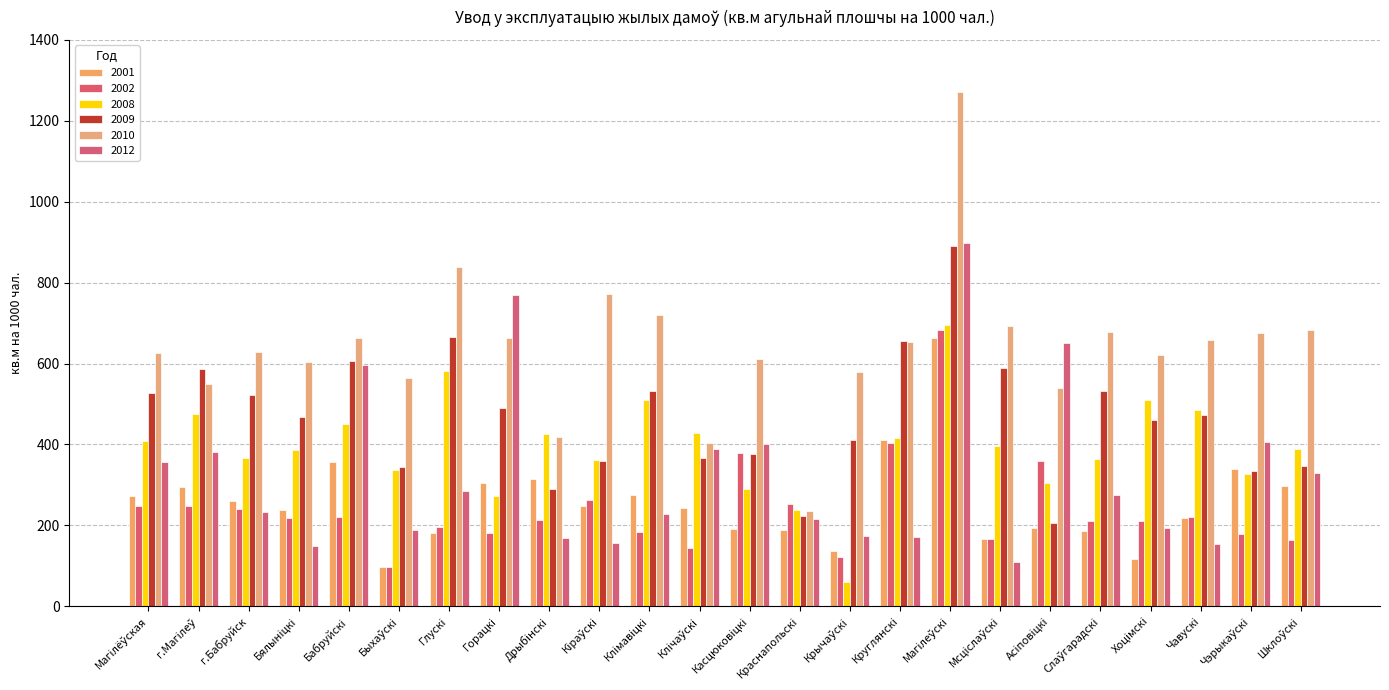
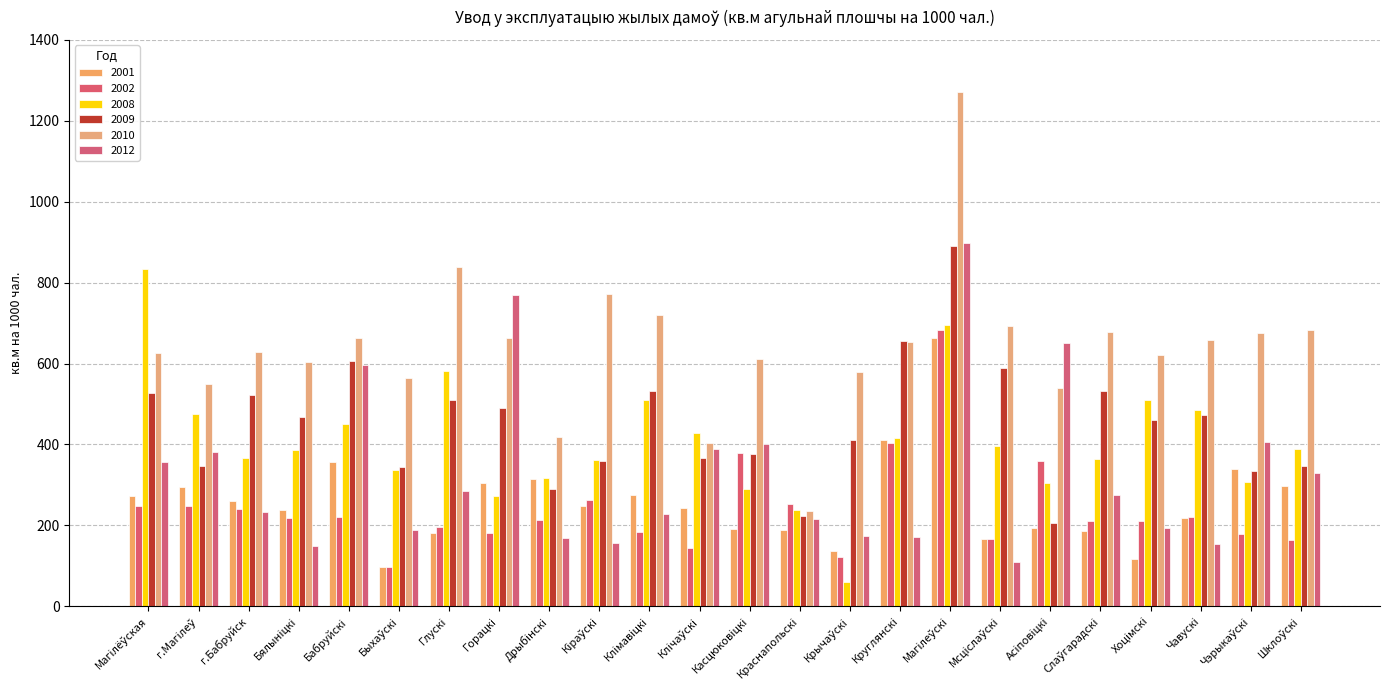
2008, Магiлёўская: 410 -> 830
2009, г.Магiлеў: 590 -> 350
2009, Глускі: 670 -> 510
2008, Дрыбінскі: 430 -> 320
2008, Чэрыкаўскі: 330 -> 310
